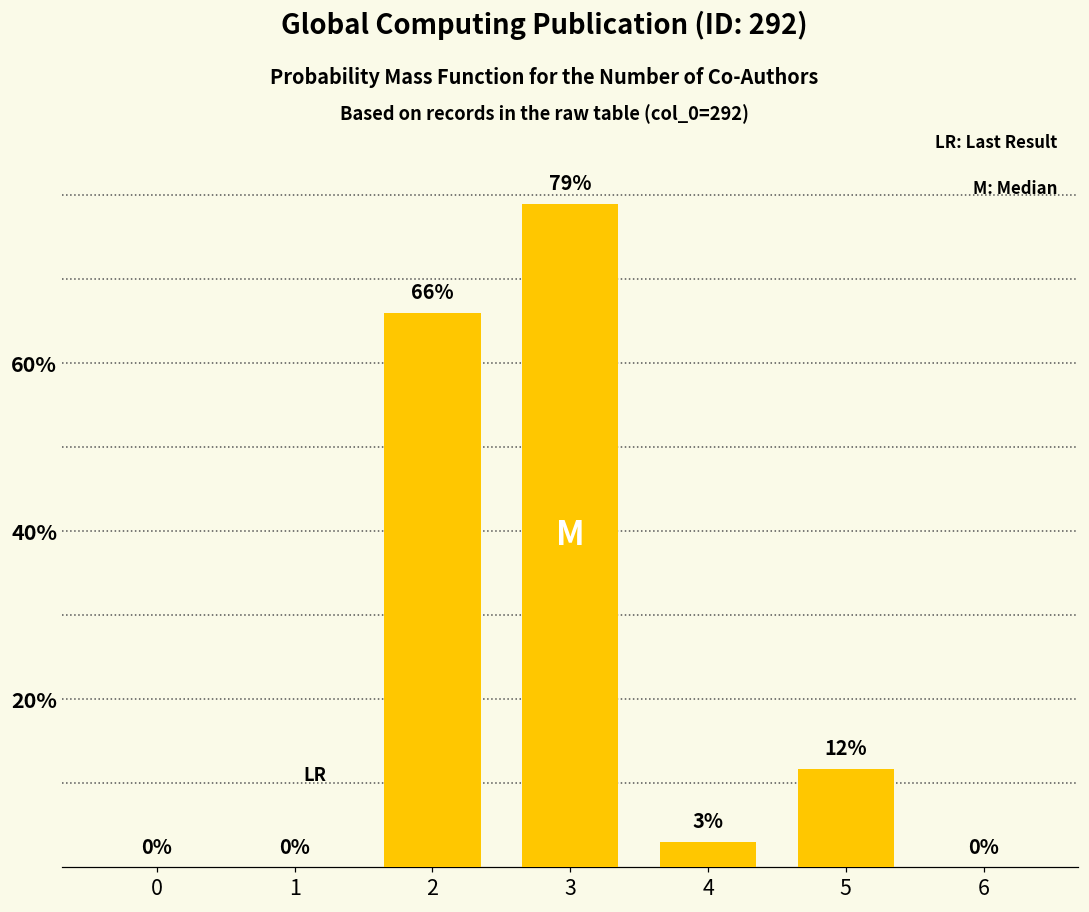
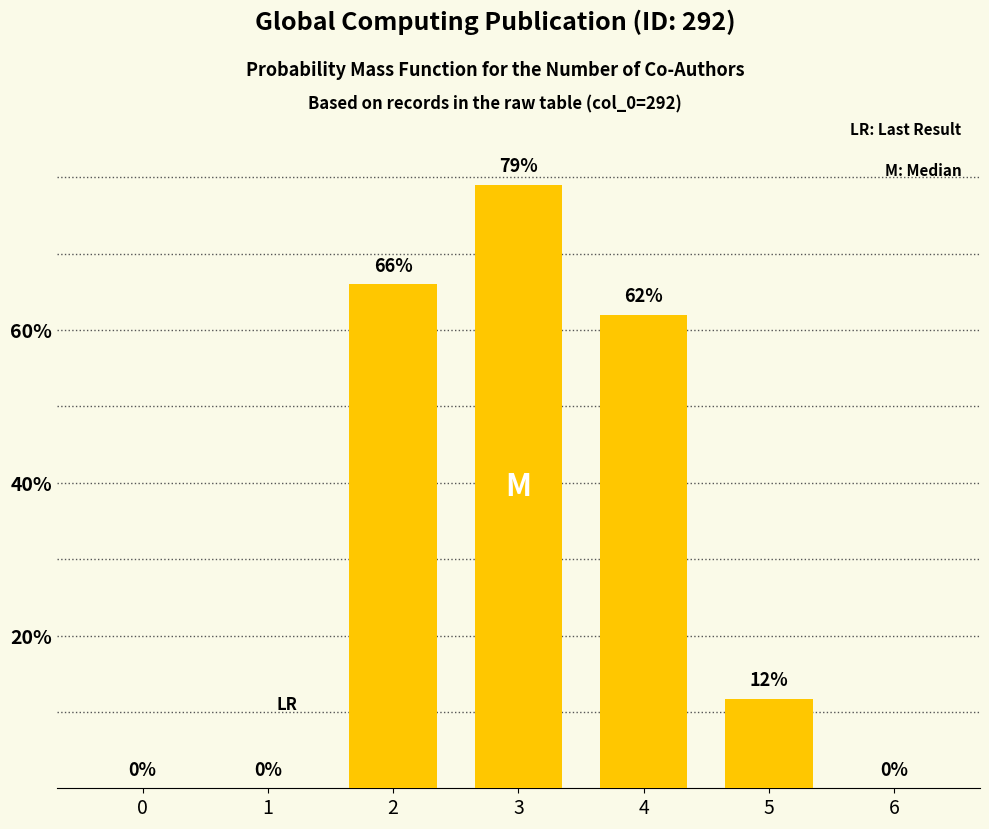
4: 3% -> 62%
